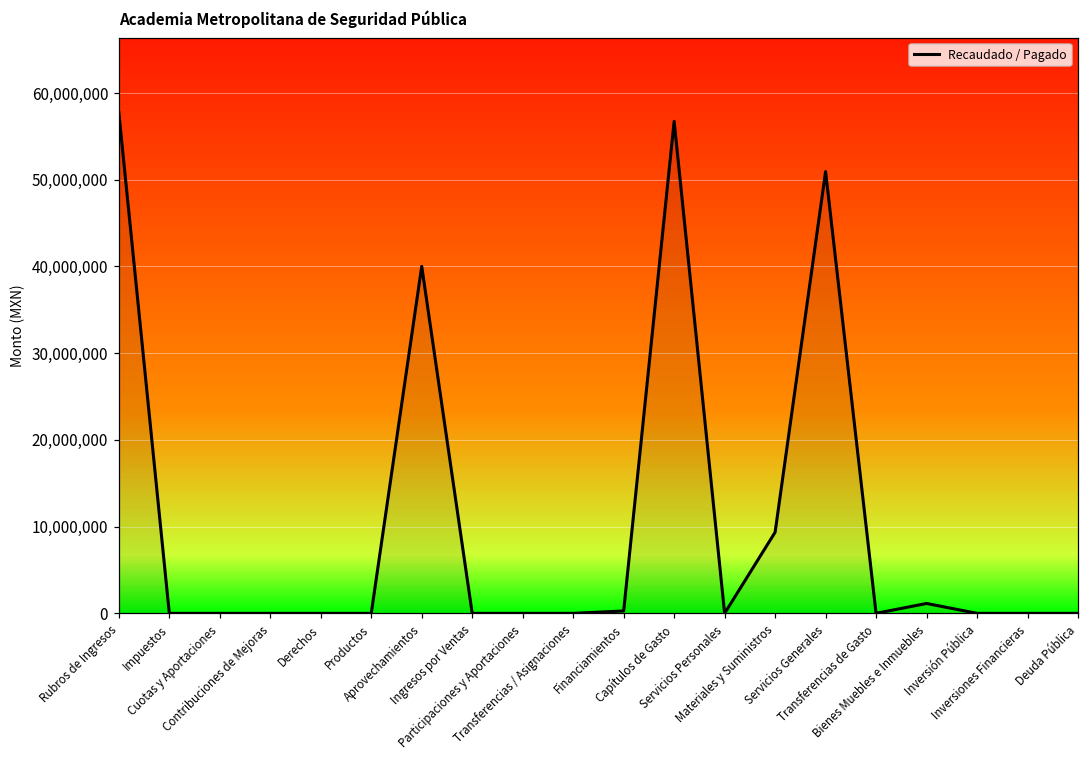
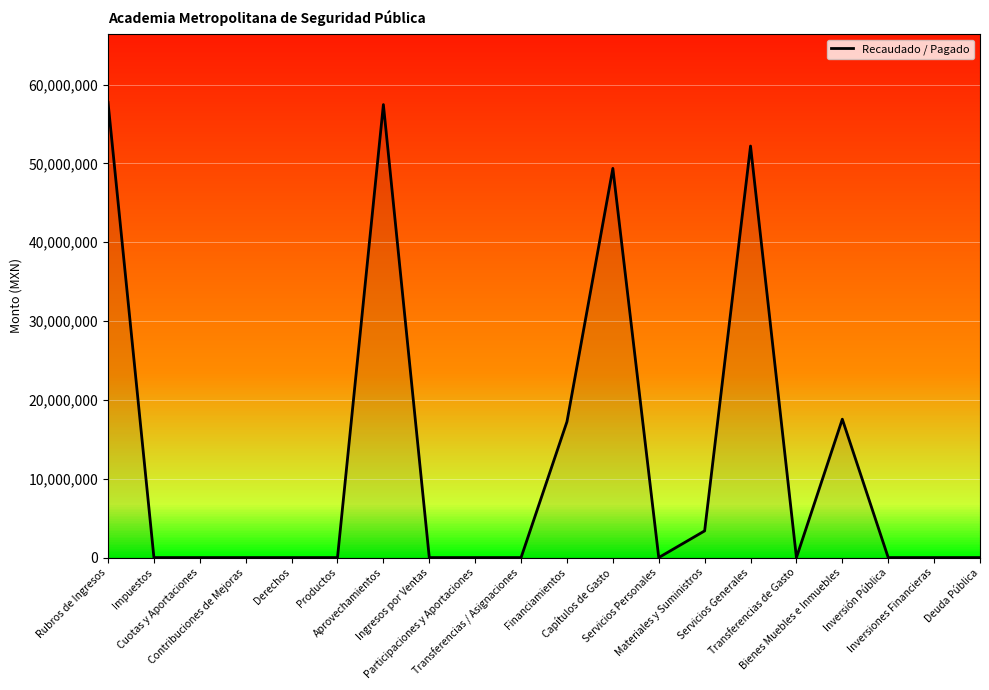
Aprovechamientos: 40,000,000 -> 57,000,000
Financiamientos: 0 -> 17,000,000
Capítulos de Gasto: 57,000,000 -> 49,000,000
Materiales y Suministros: 9,000,000 -> 3,000,000
Servicios Generales: 51,000,000 -> 52,000,000
Bienes Muebles e Inmuebles: 1,000,000 -> 18,000,000
